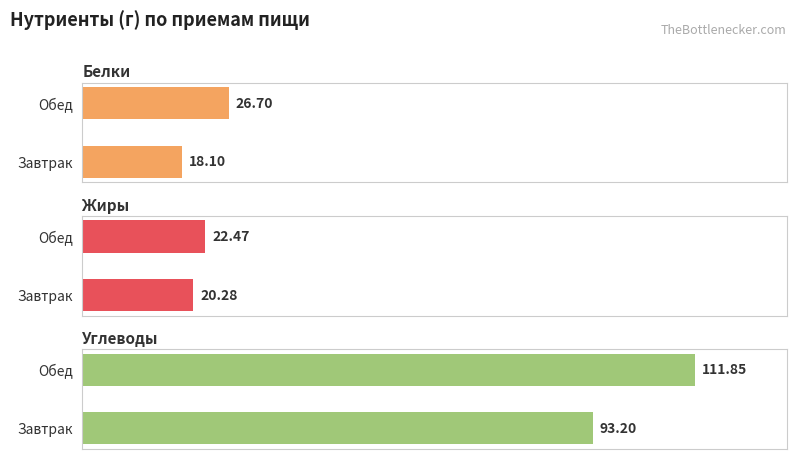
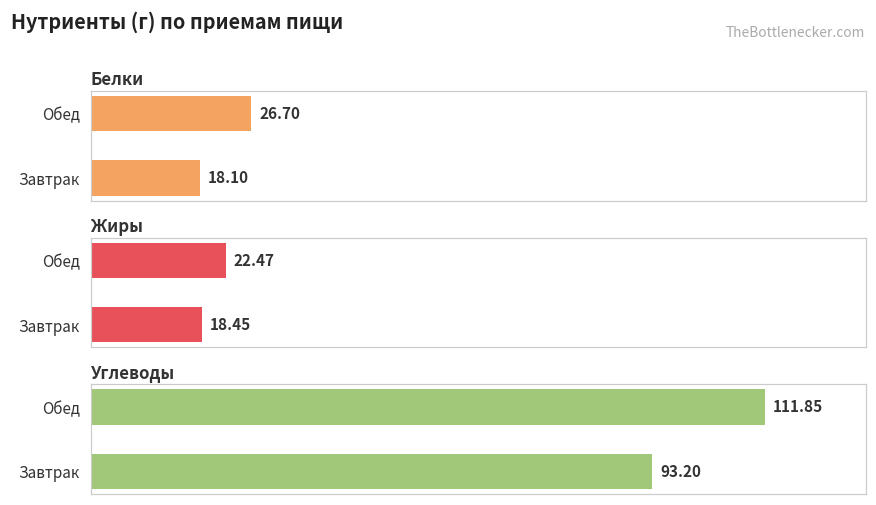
Жиры, Завтрак: 20.28 -> 18.45
